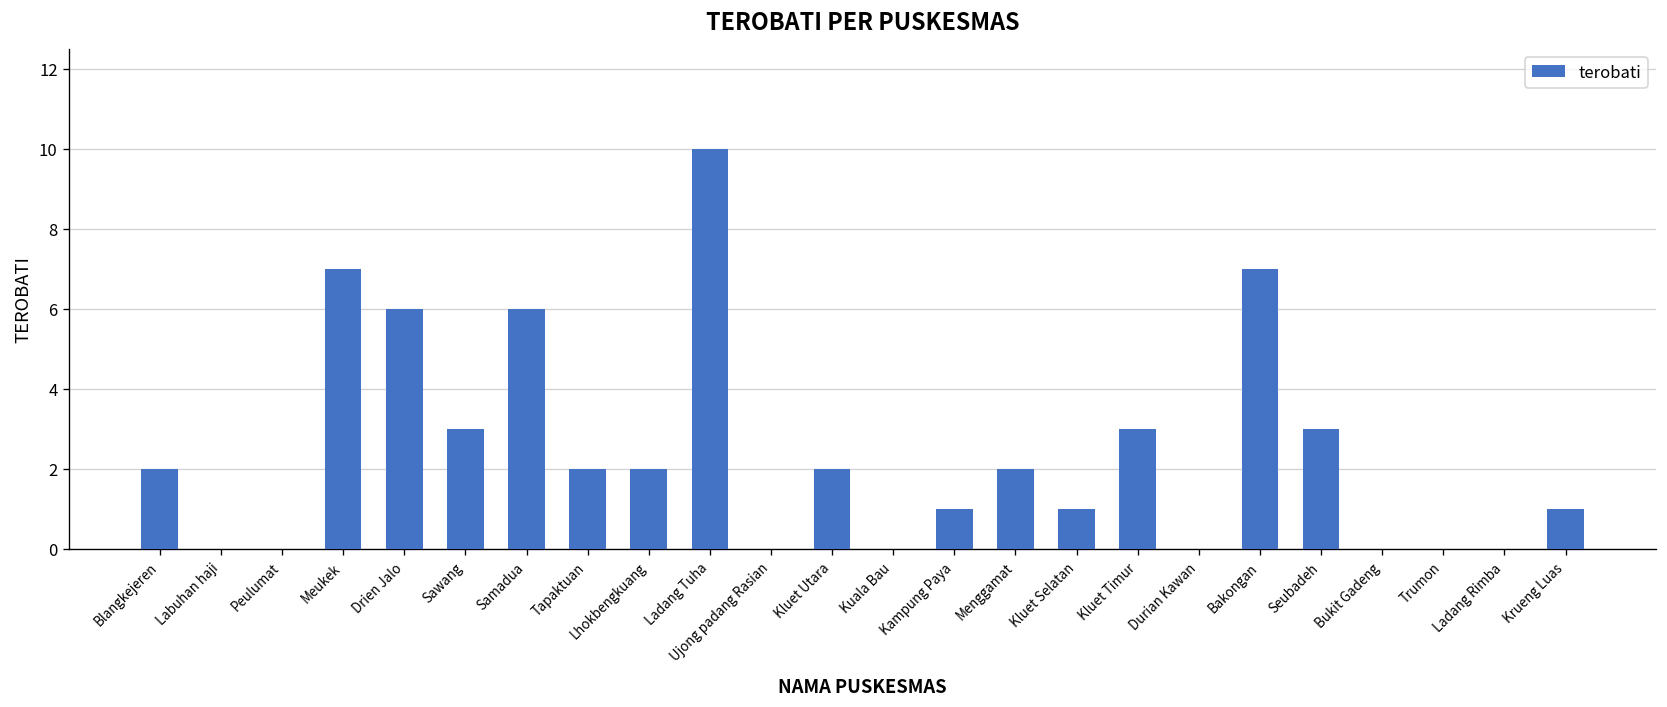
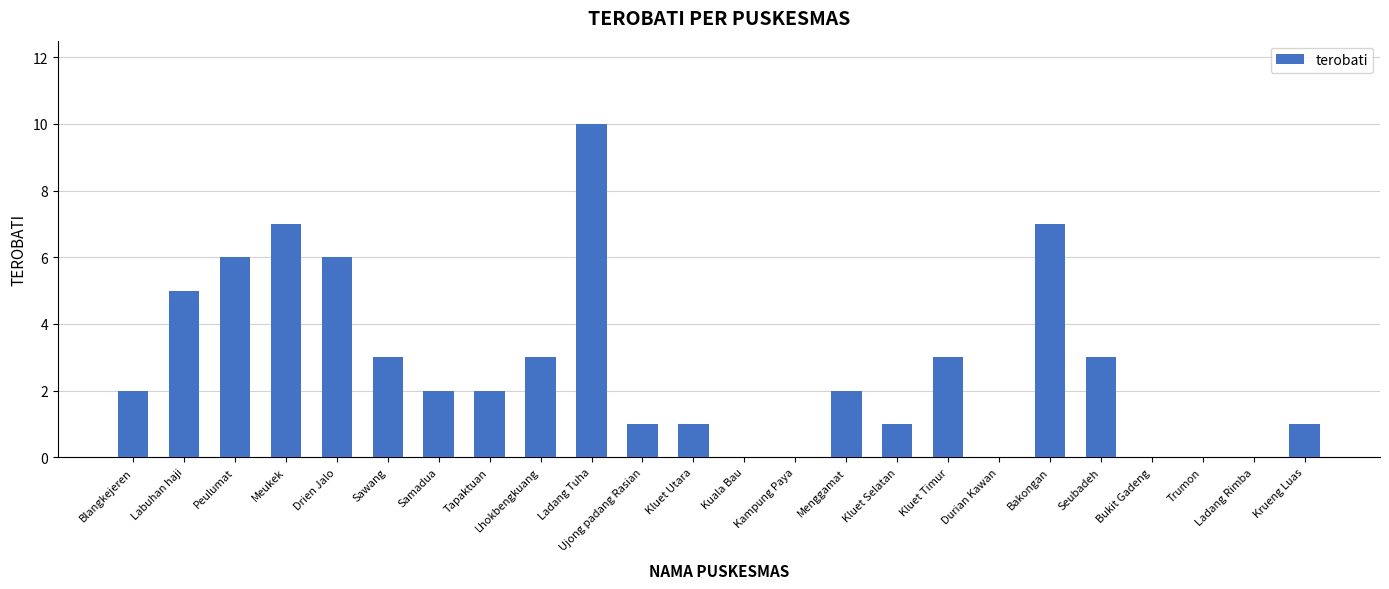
Labuhan haji: 0 -> 5
Peulumat: 0 -> 6
Samadua: 6 -> 2
Lhokbengkuang: 2 -> 3
Ujong padang Rasian: 0 -> 1
Kluet Utara: 2 -> 1
Kampung Paya: 1 -> 0
